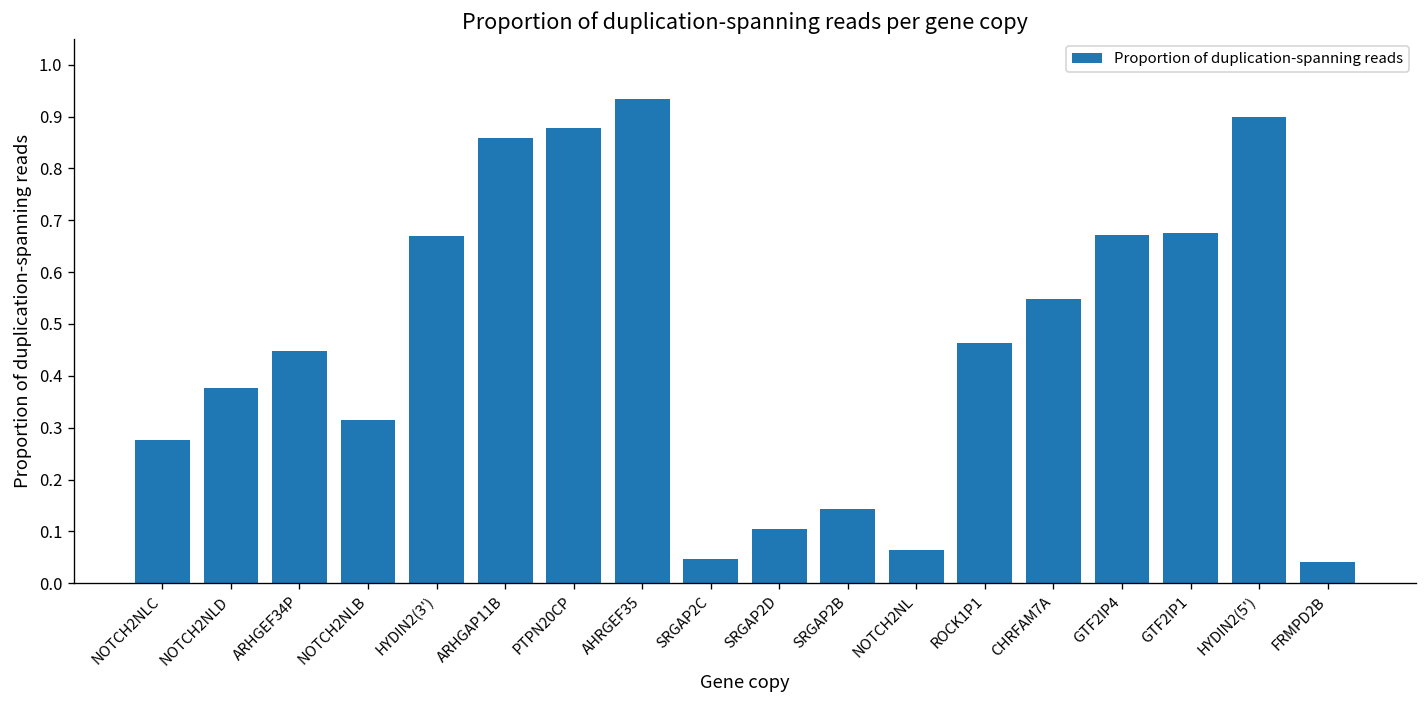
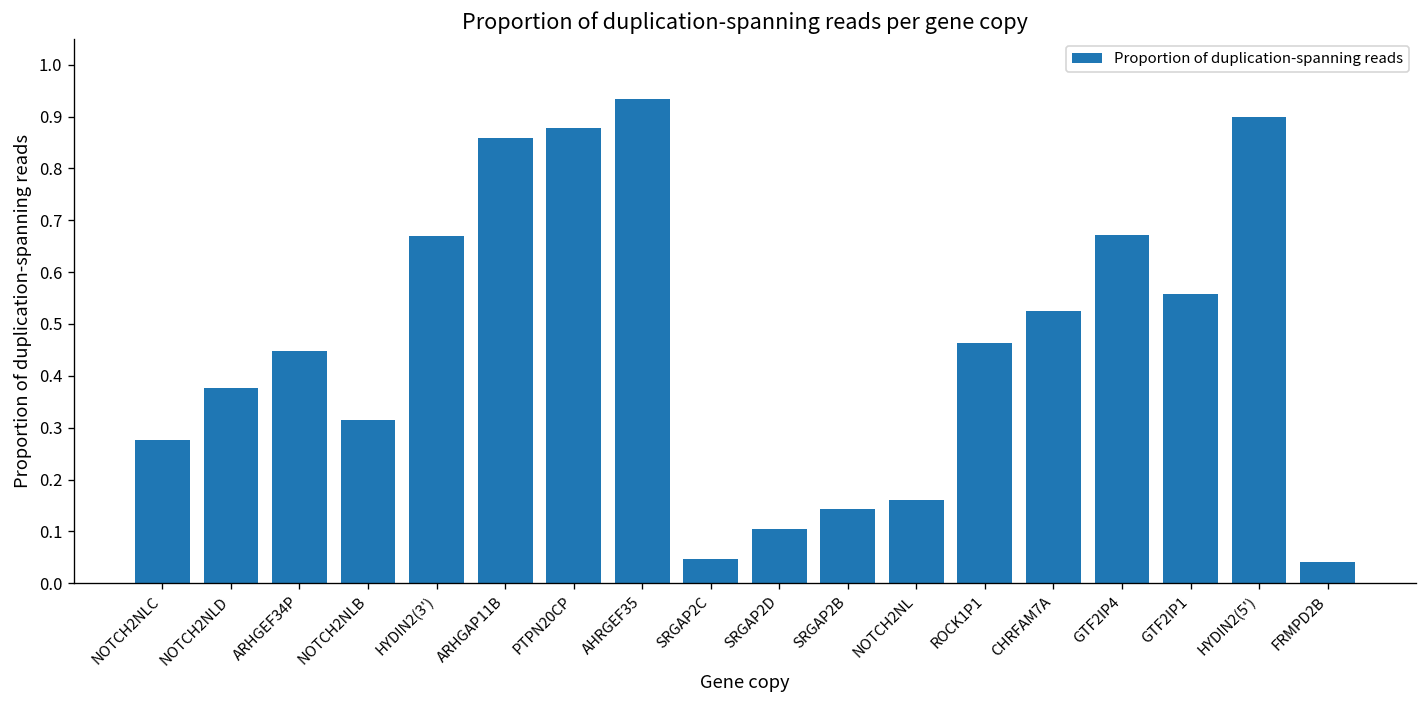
NOTCH2NL: 0.06 -> 0.16
CHRFAM7A: 0.55 -> 0.52
GTF2IP1: 0.68 -> 0.56
